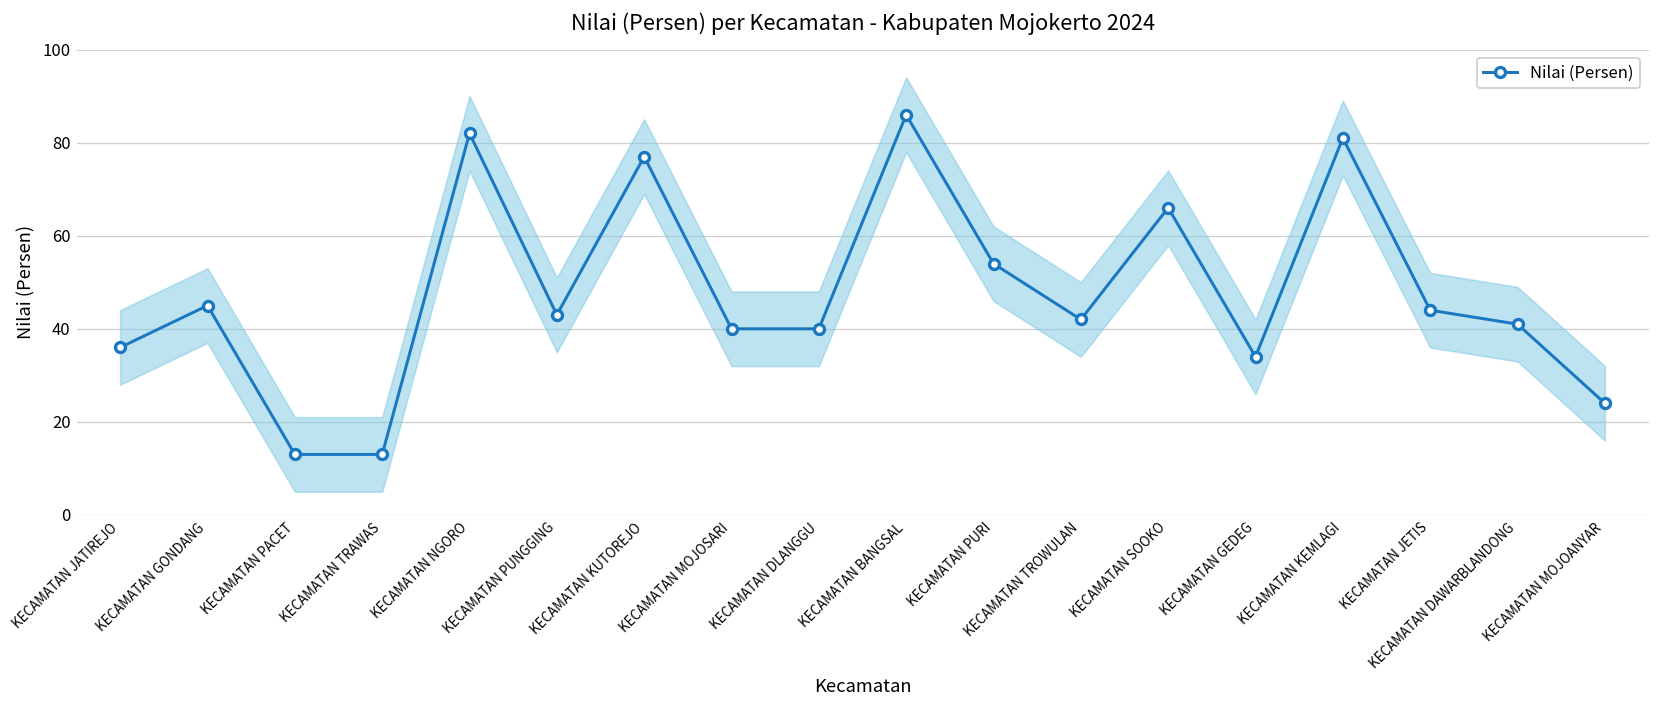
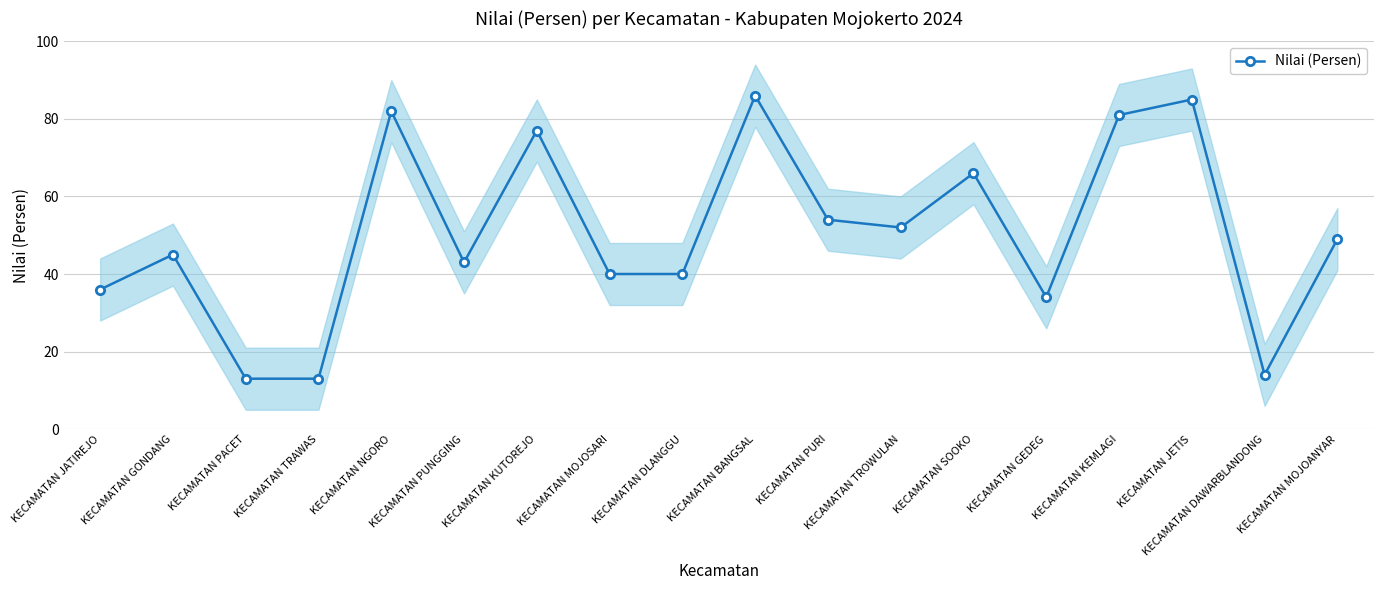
Nilai (Persen), KECAMATAN TROWULAN: 42 -> 52
Nilai (Persen), KECAMATAN JETIS: 44 -> 85
Nilai (Persen), KECAMATAN DAWARBLANDONG: 41 -> 14
Nilai (Persen), KECAMATAN MOJOANYAR: 24 -> 49
